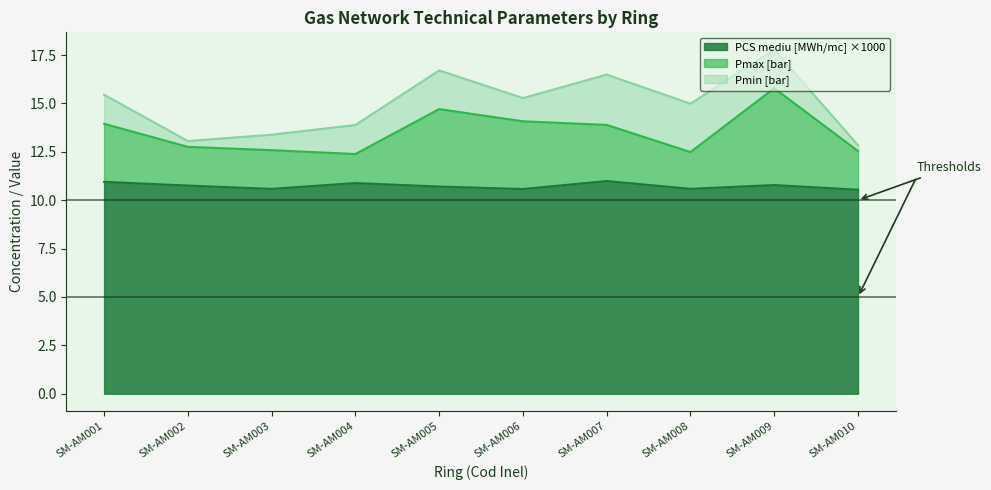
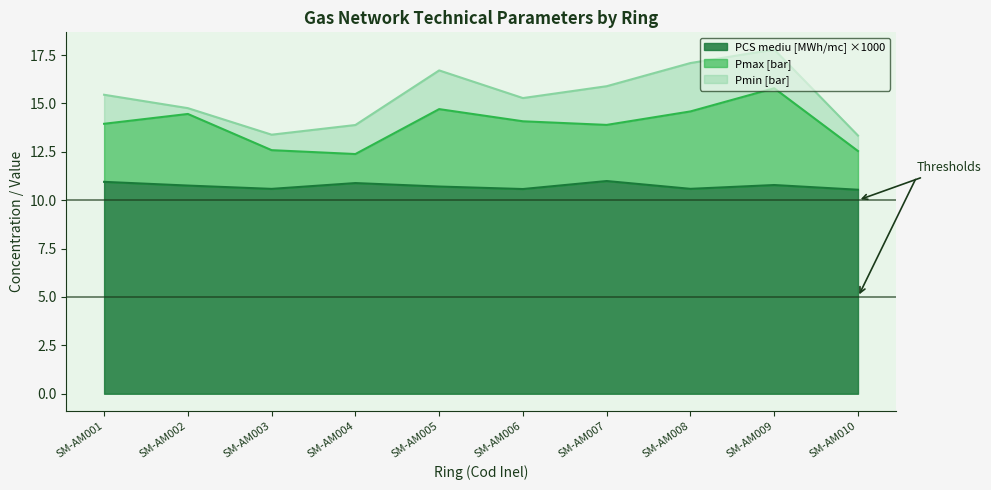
Pmax [bar], SM-AM002: 2.0 -> 3.7
Pmin [bar], SM-AM007: 2.6 -> 2.0
Pmax [bar], SM-AM008: 1.9 -> 4.0
Pmin [bar], SM-AM010: 0.3 -> 0.8
